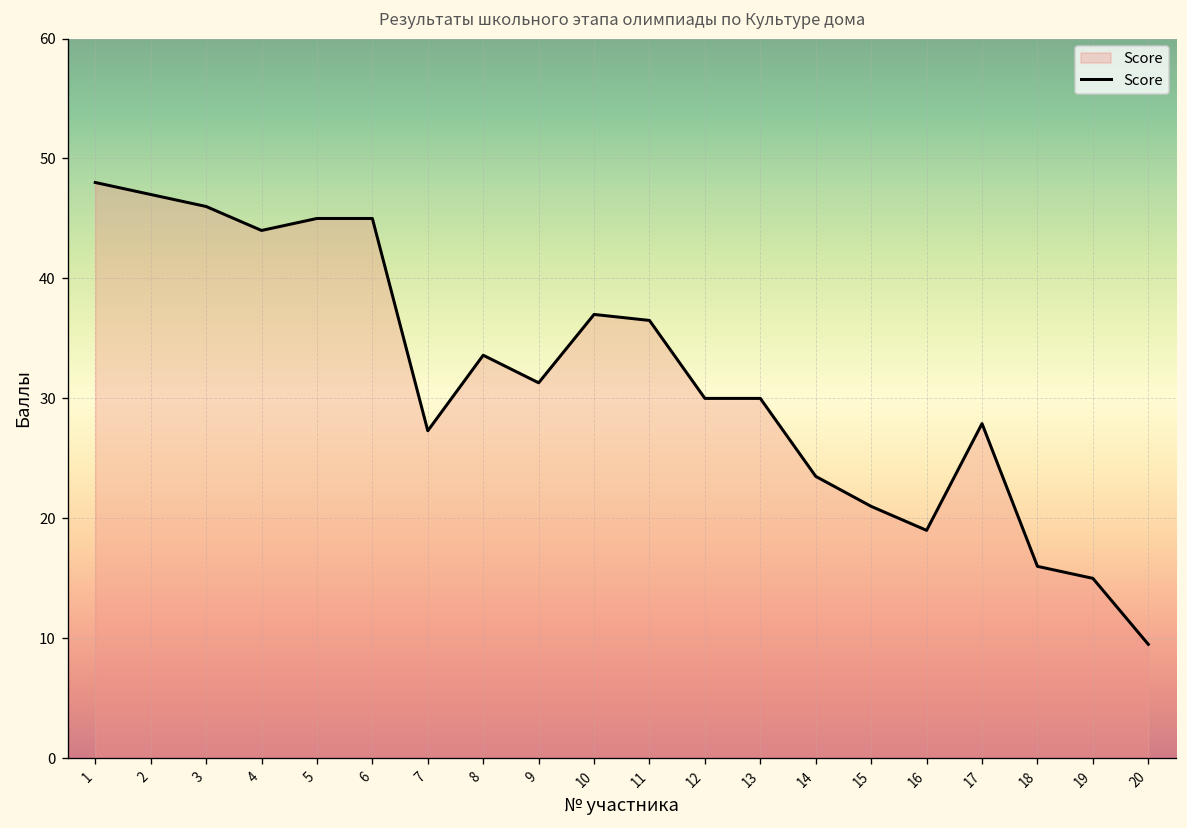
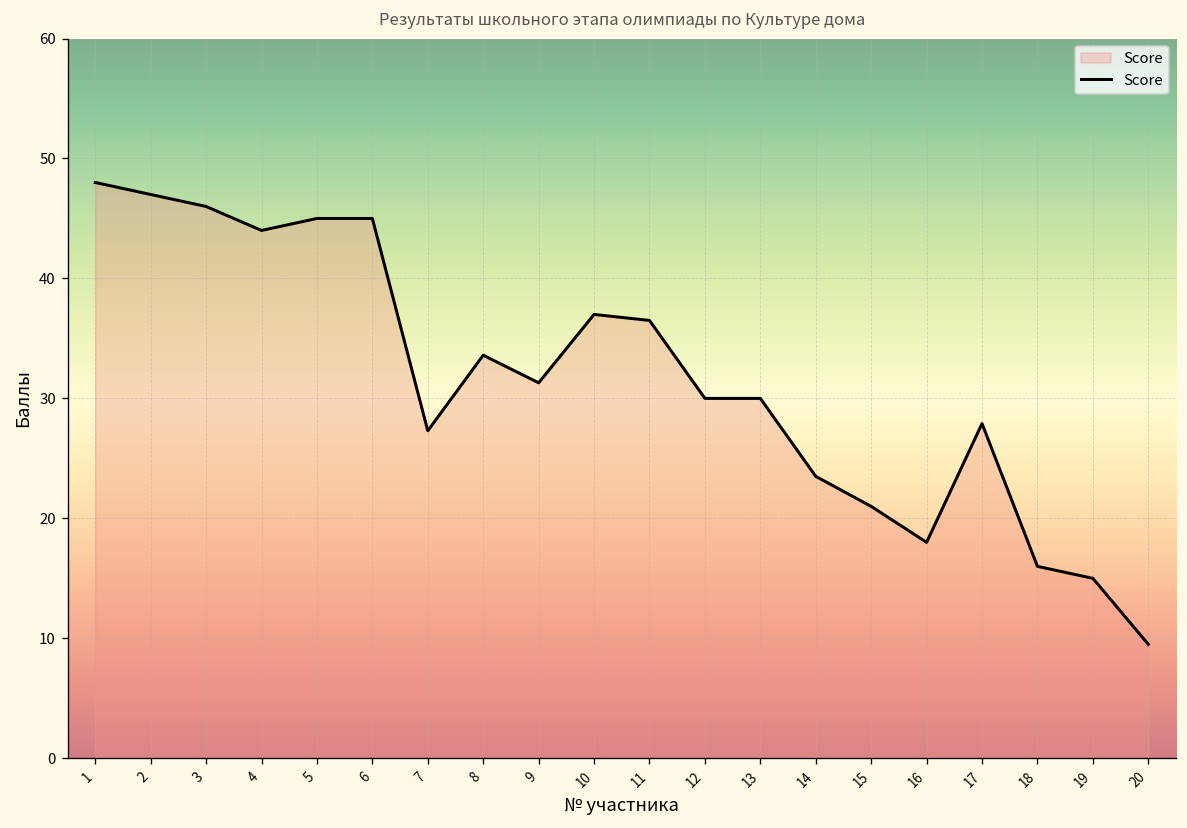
16: 19 -> 18
